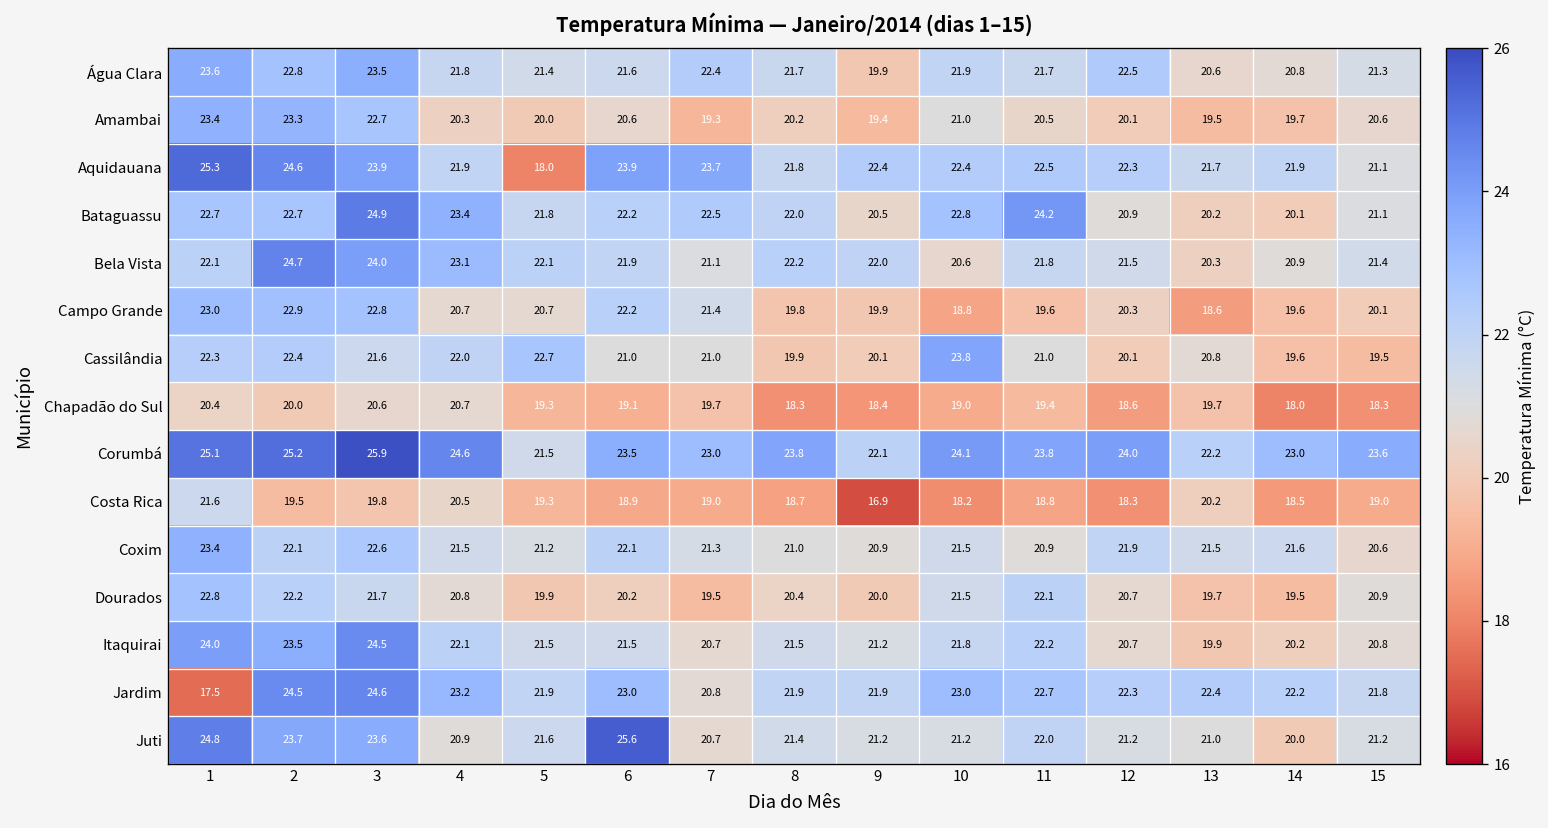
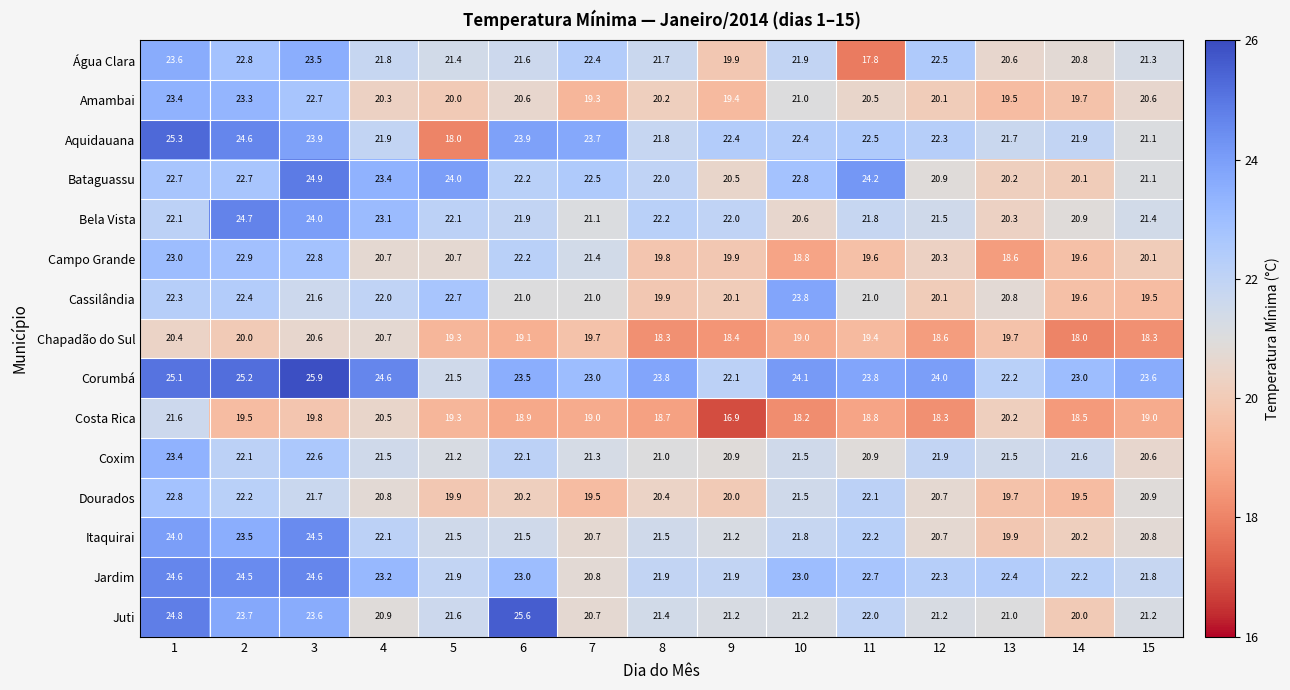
Água Clara, 11: 21.7 -> 17.8
Bataguassu, 5: 21.8 -> 24.0
Jardim, 1: 17.5 -> 24.6
